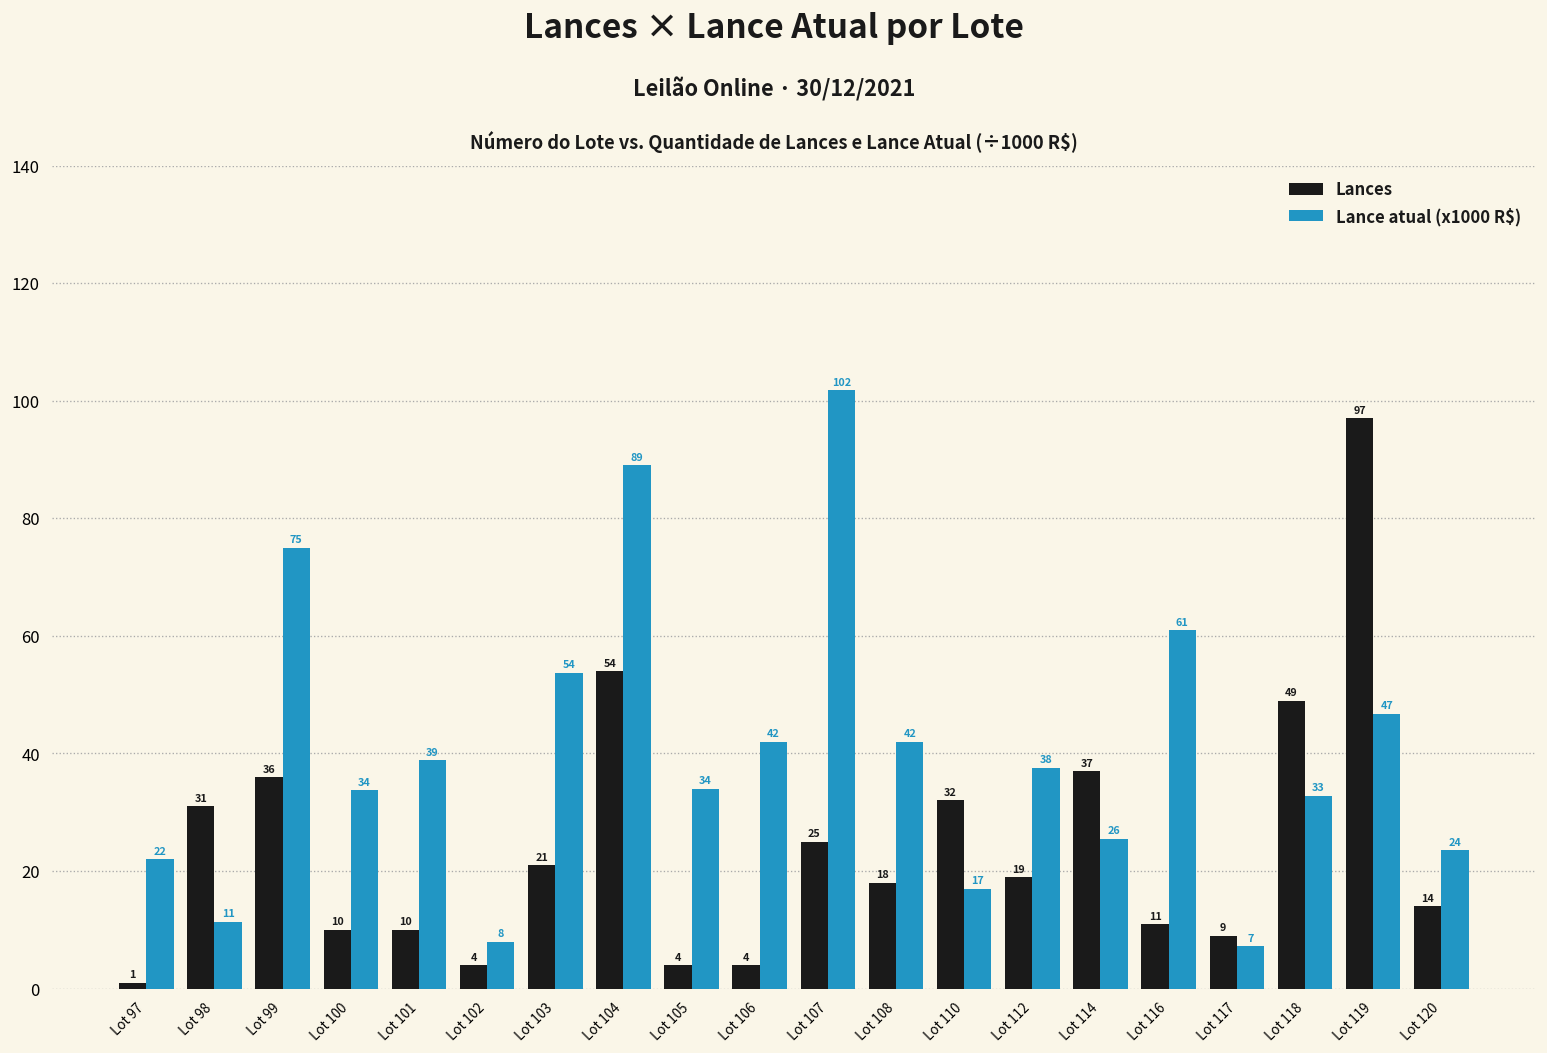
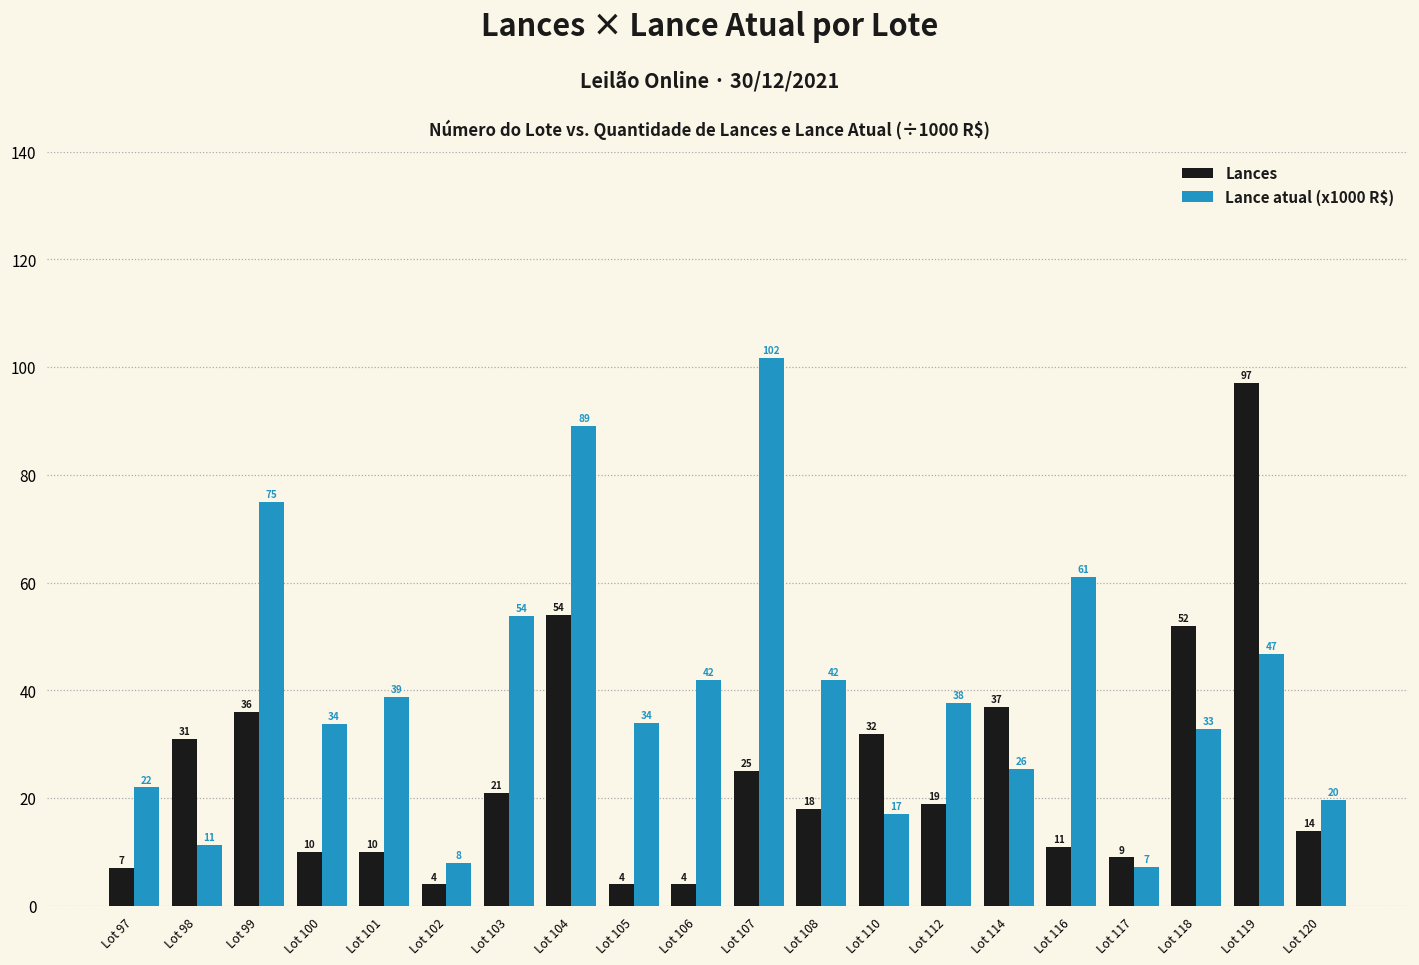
Lances, Lot 97: 1 -> 7
Lances, Lot 118: 49 -> 52
Lance atual (x1000 R$), Lot 120: 24 -> 20
